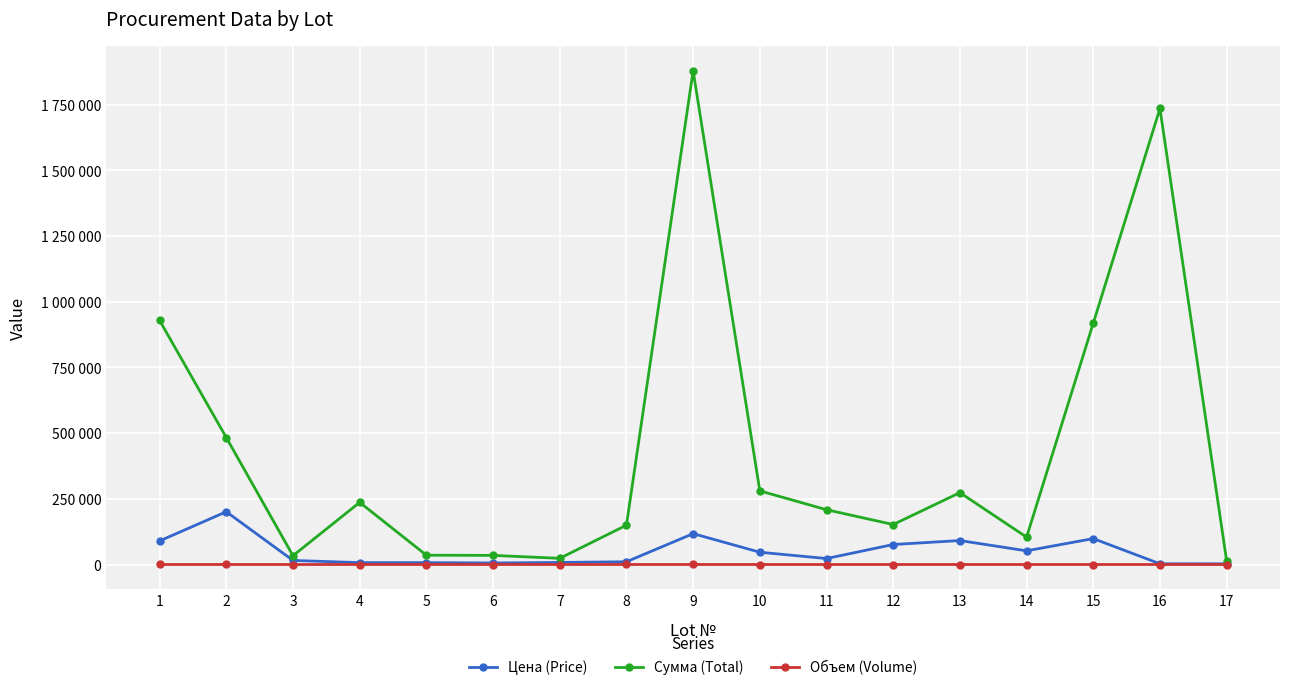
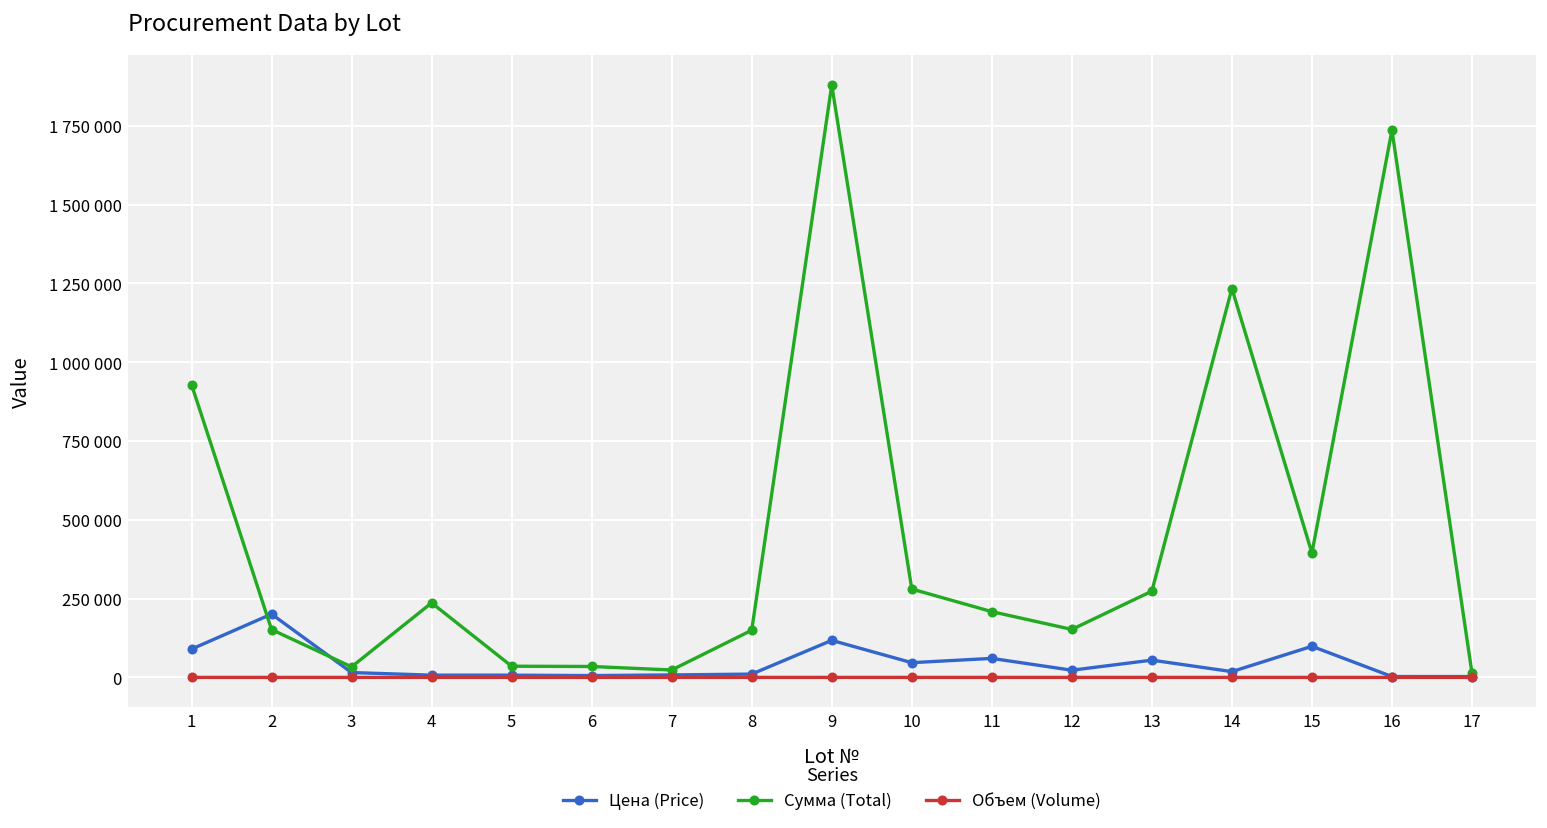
Сумма (Total), 2: 480000 -> 150000
Цена (Price), 11: 20000 -> 60000
Цена (Price), 12: 80000 -> 20000
Цена (Price), 13: 90000 -> 50000
Цена (Price), 14: 50000 -> 20000
Сумма (Total), 14: 100000 -> 1230000
Сумма (Total), 15: 920000 -> 390000
